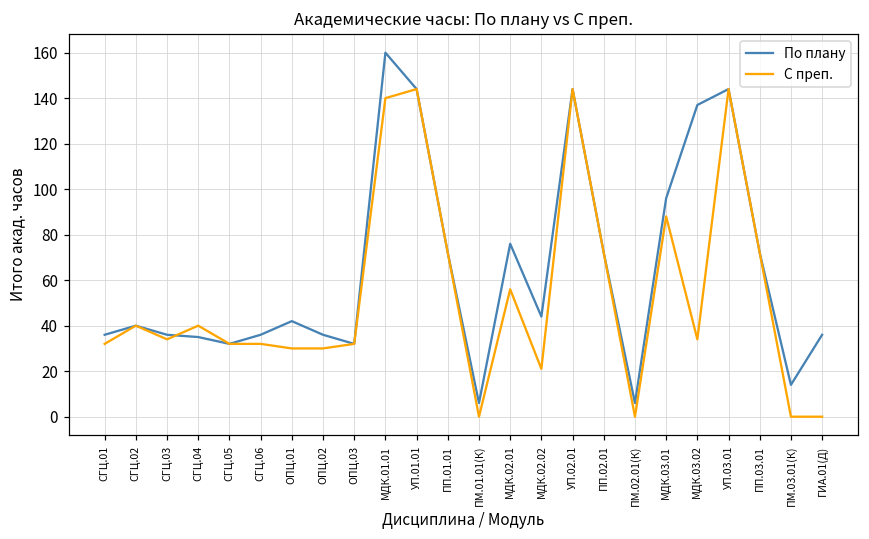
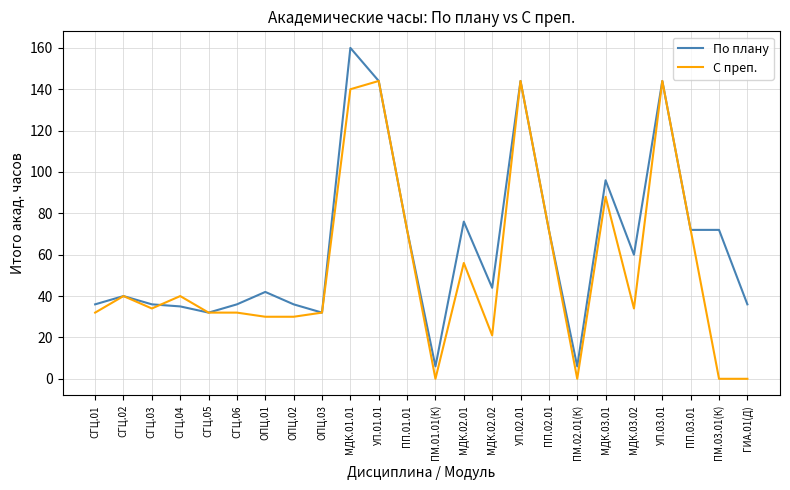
По плану, МДК.03.02: 137 -> 60
По плану, ПМ.03.01(К): 14 -> 72
